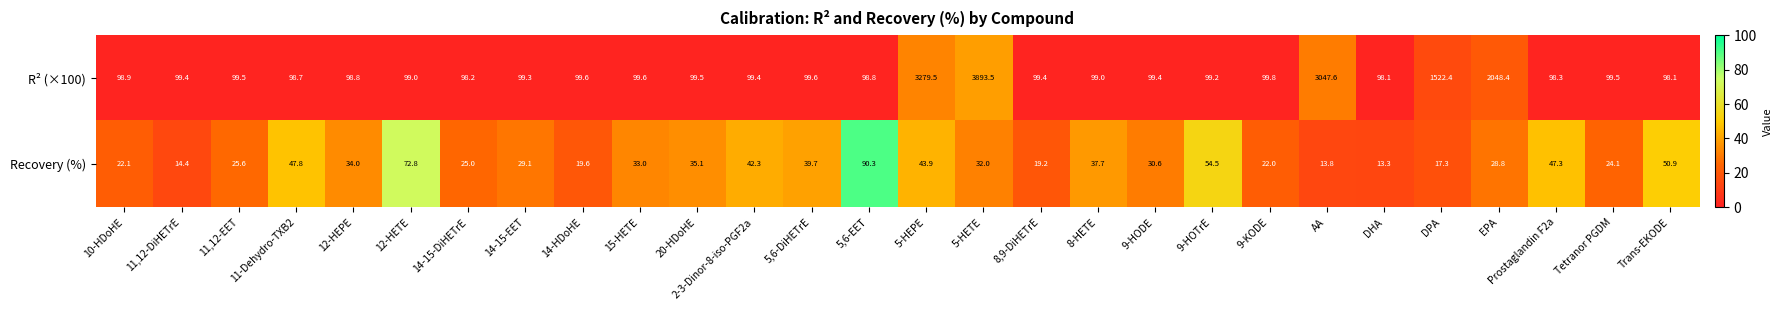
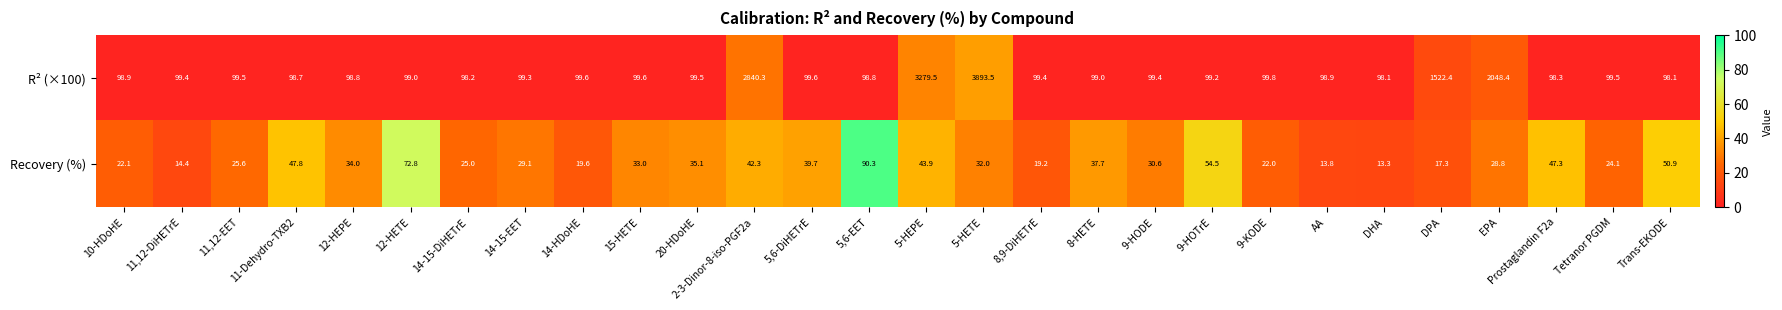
R² (×100), 2-3-Dinor-8-iso-PGF2a: 99.4 -> 2840.3
R² (×100), AA: 3047.6 -> 98.9
